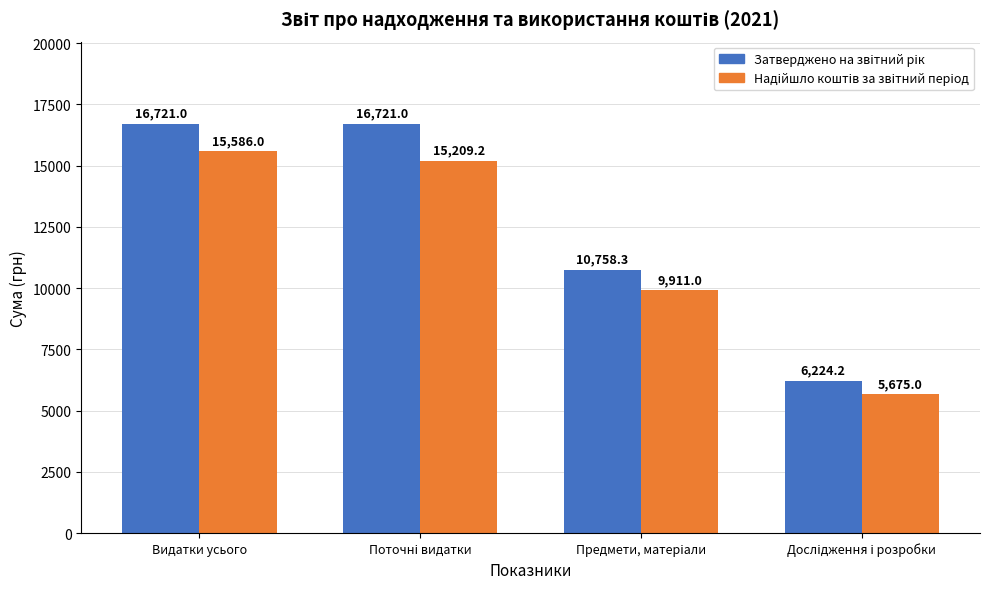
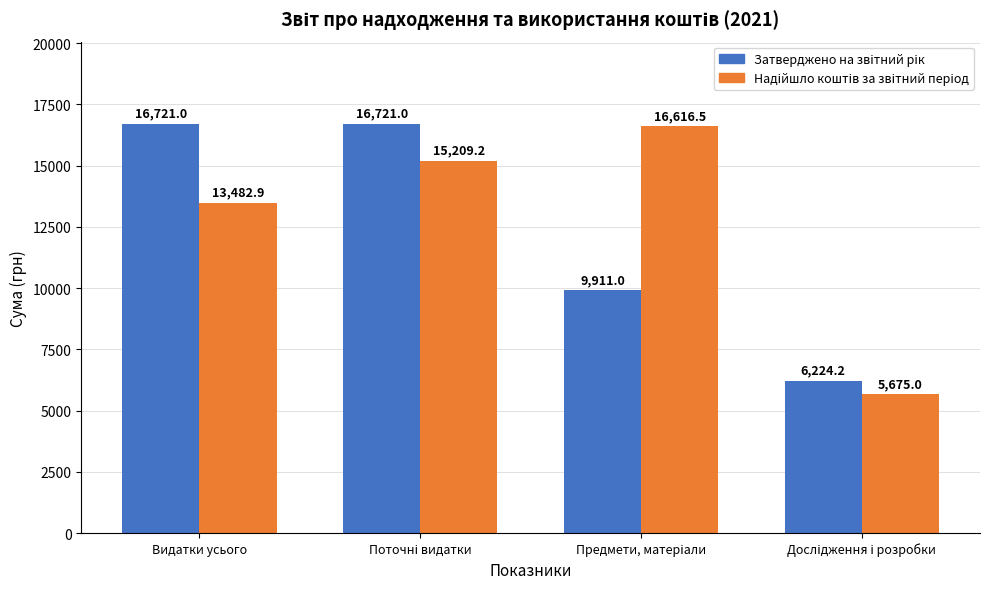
Надійшло коштів за звітний період, Видатки усього: 15,586.0 -> 13,482.9
Затверджено на звітний рік, Предмети, матеріали: 10,758.3 -> 9,911.0
Надійшло коштів за звітний період, Предмети, матеріали: 9,911.0 -> 16,616.5
